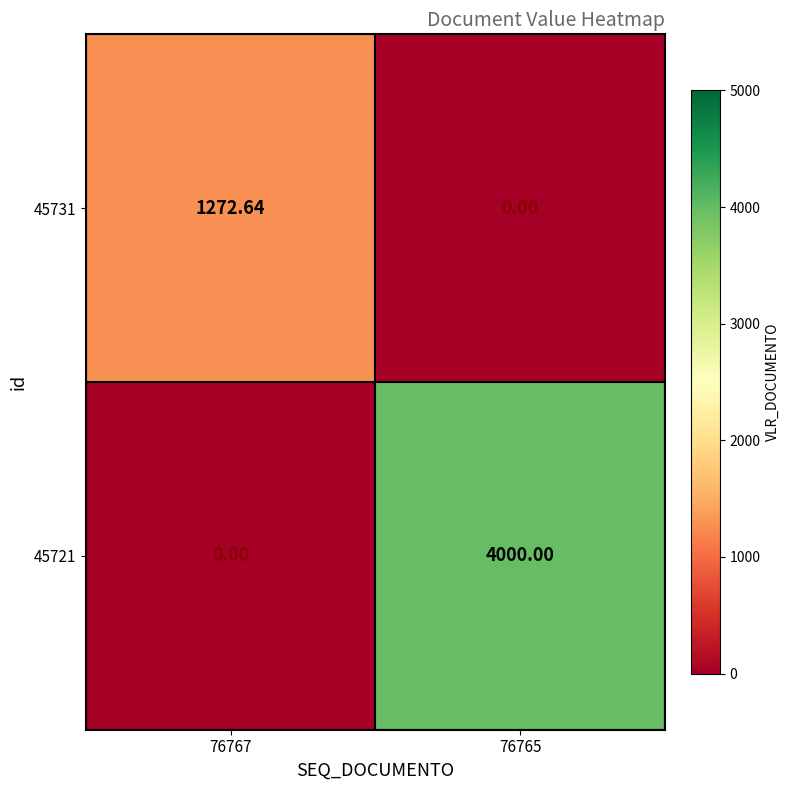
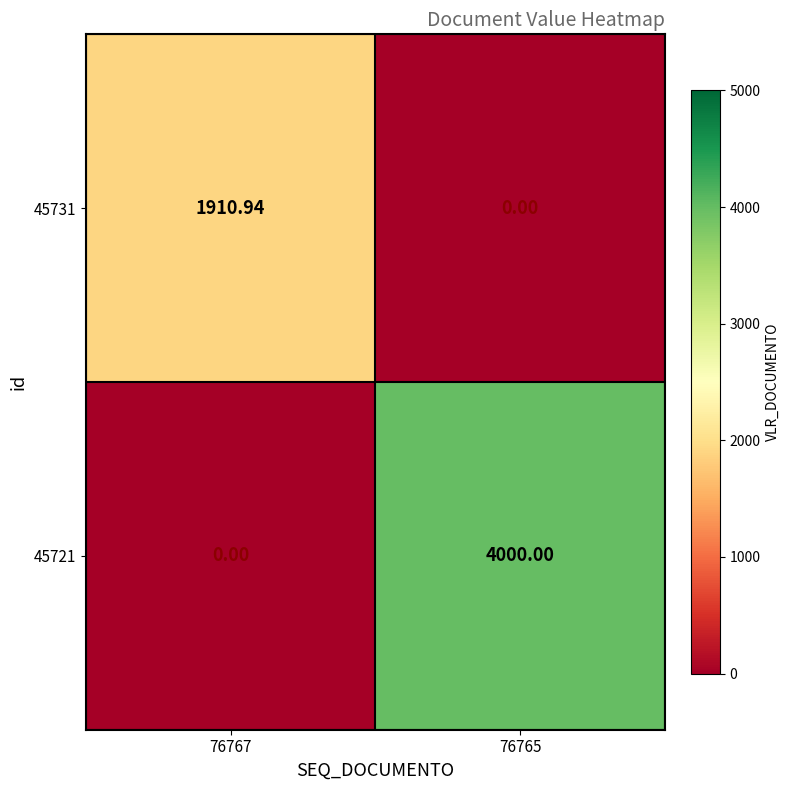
45731, 76767: 1272.64 -> 1910.94
